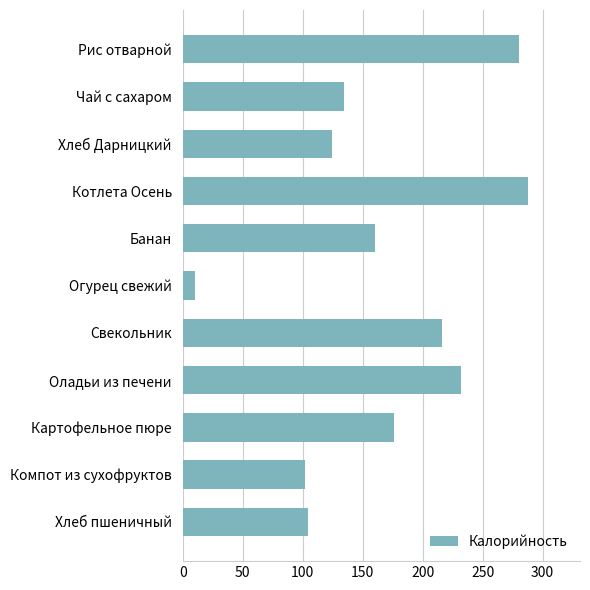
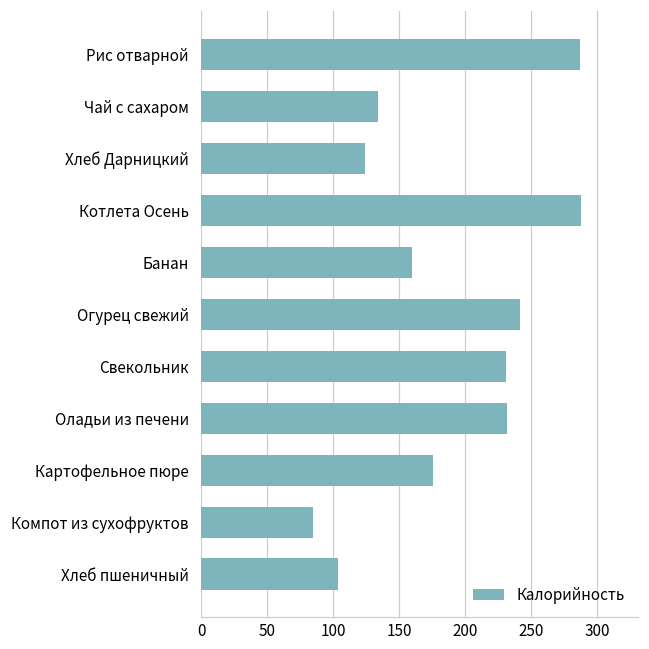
Рис отварной: 280 -> 287
Огурец свежий: 10 -> 242
Свекольник: 216 -> 231
Компот из сухофруктов: 102 -> 85
